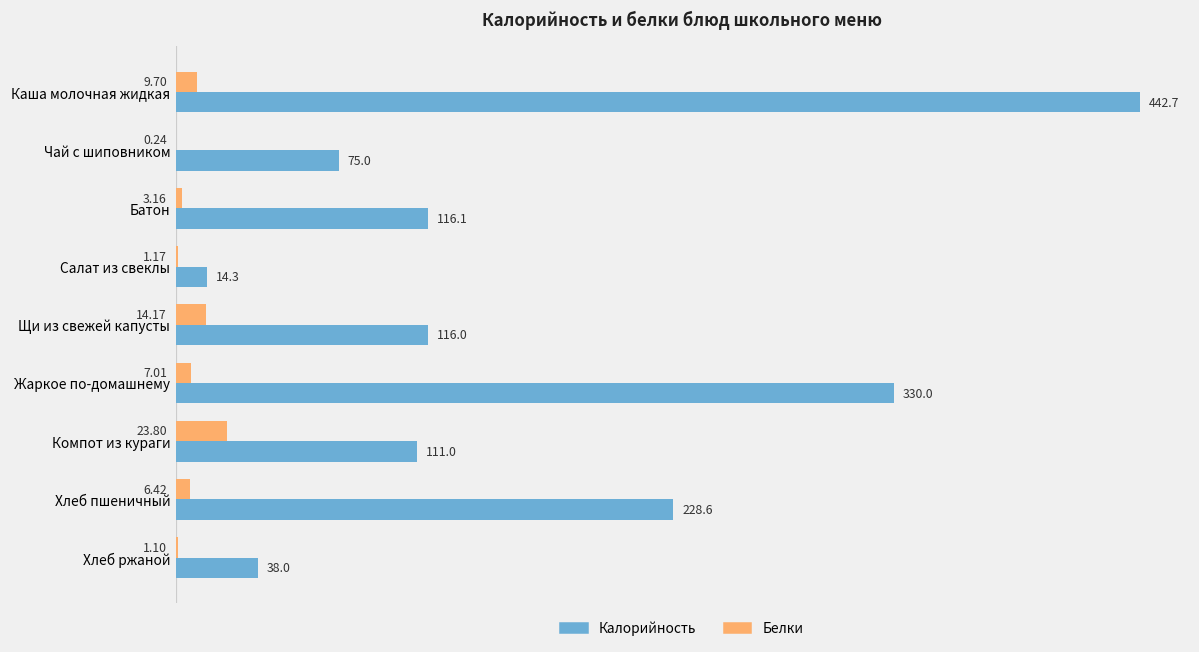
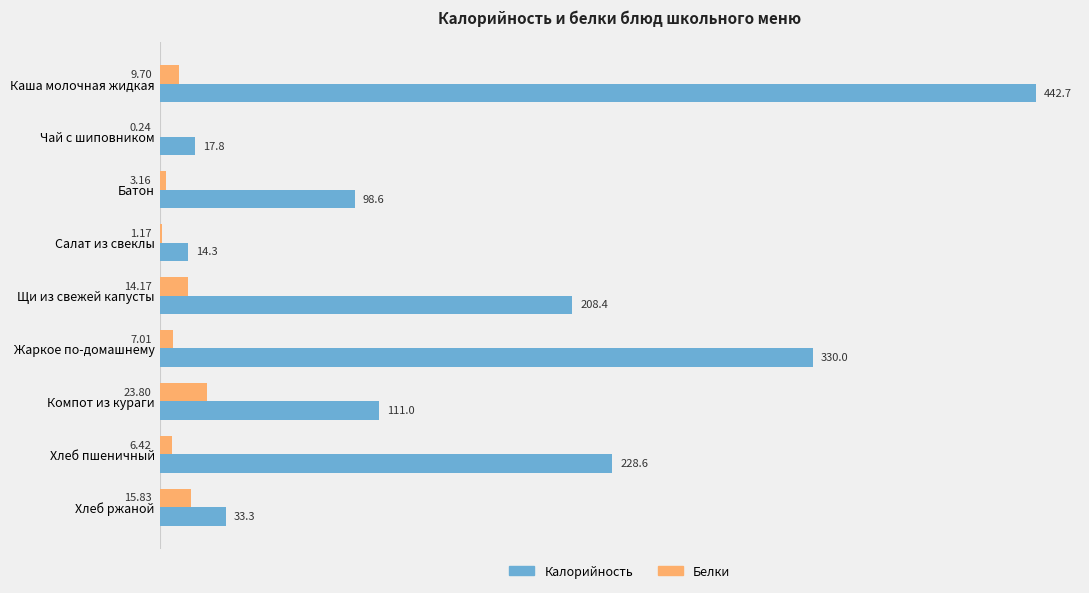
Калорийность, Чай с шиповником: 75.0 -> 17.8
Калорийность, Батон: 116.1 -> 98.6
Калорийность, Щи из свежей капусты: 116.0 -> 208.4
Белки, Хлеб ржаной: 1.10 -> 15.83
Калорийность, Хлеб ржаной: 38.0 -> 33.3
